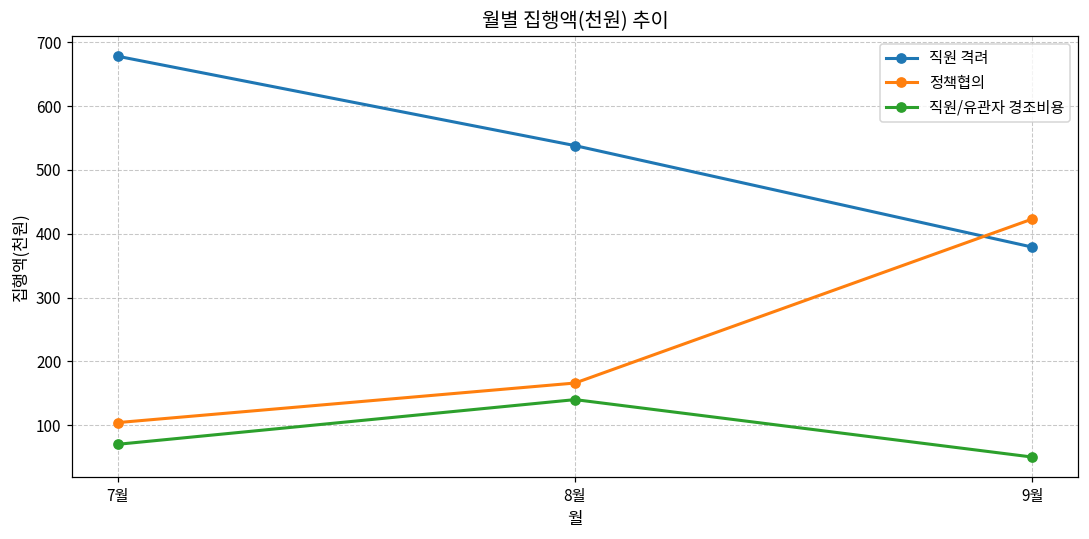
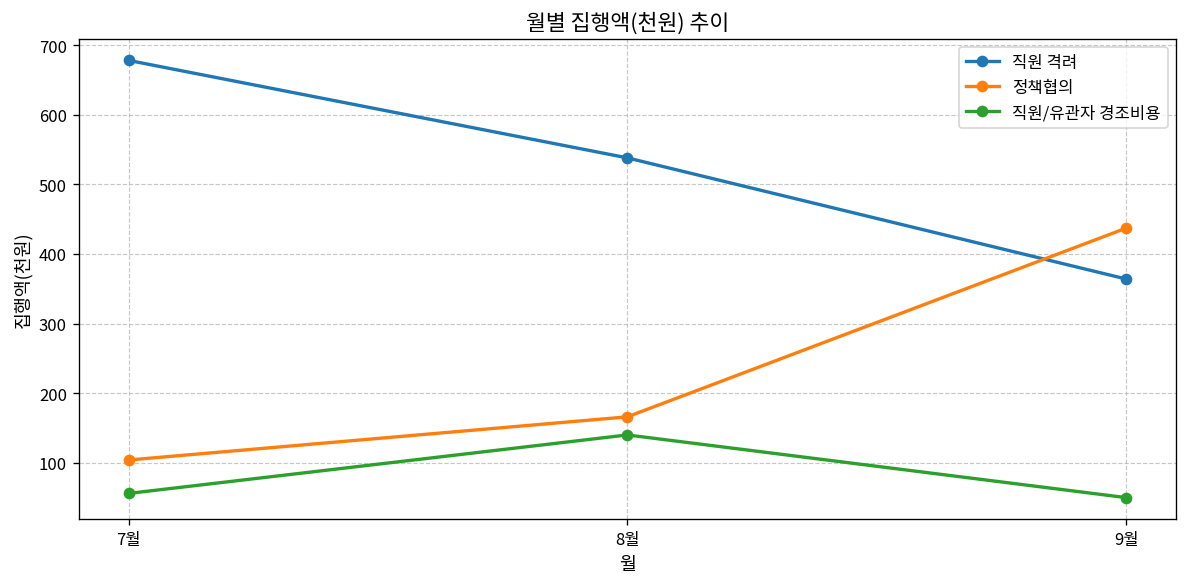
직원/유관자 경조비용, 7월: 70 -> 60
직원 격려, 9월: 380 -> 360
정책협의, 9월: 420 -> 440
